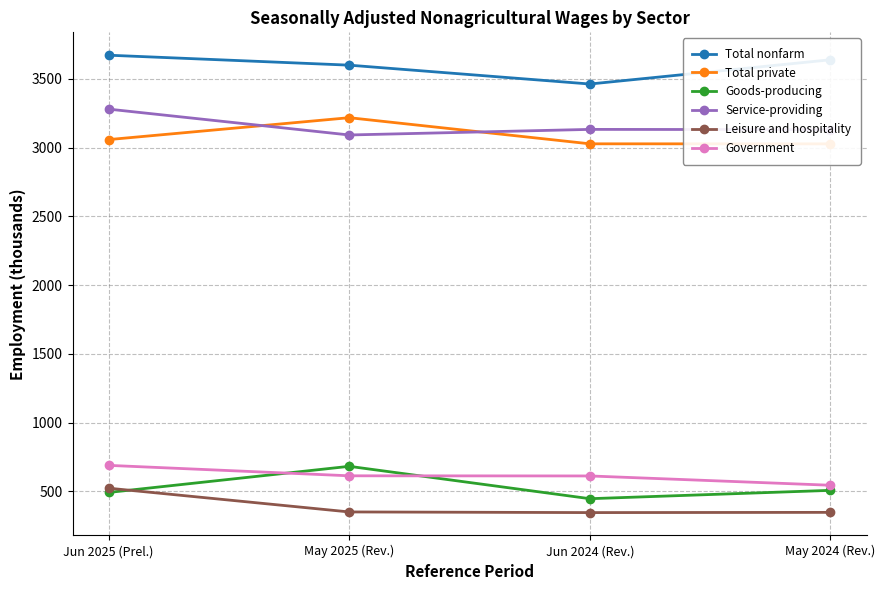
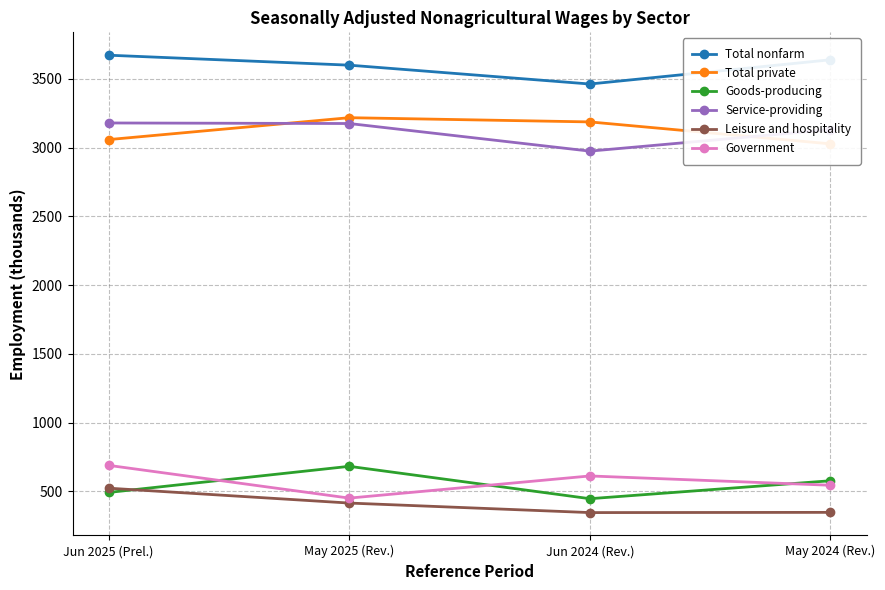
Service-providing, Jun 2025 (Prel.): 3280 -> 3180
Service-providing, May 2025 (Rev.): 3090 -> 3180
Leisure and hospitality, May 2025 (Rev.): 350 -> 420
Government, May 2025 (Rev.): 610 -> 450
Total private, Jun 2024 (Rev.): 3030 -> 3190
Service-providing, Jun 2024 (Rev.): 3130 -> 2970
Goods-producing, May 2024 (Rev.): 510 -> 580
